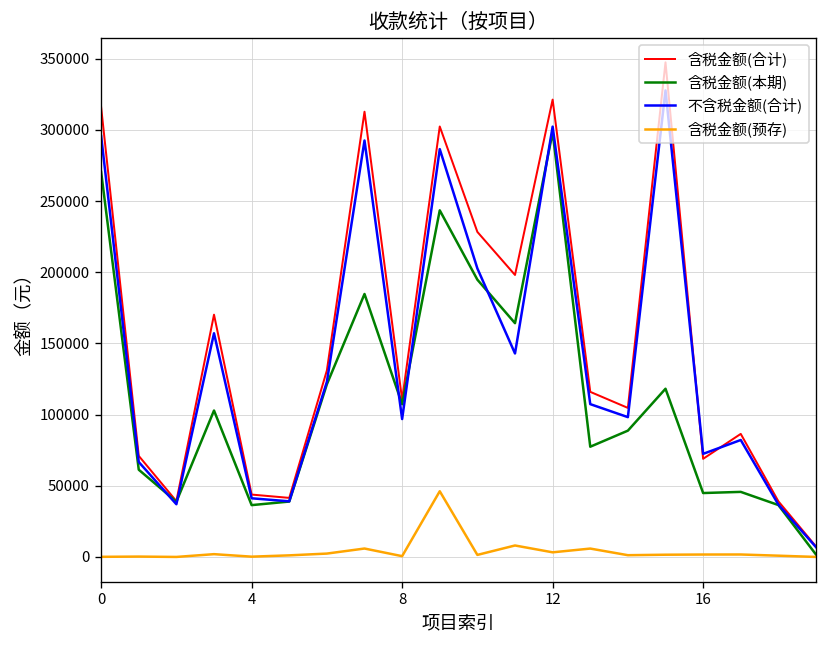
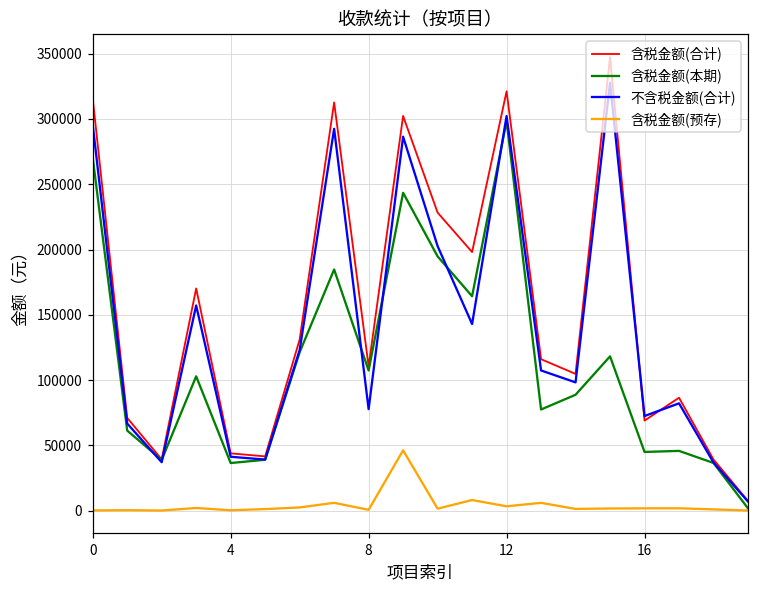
不含税金额(合计), 8: 97000 -> 78000
